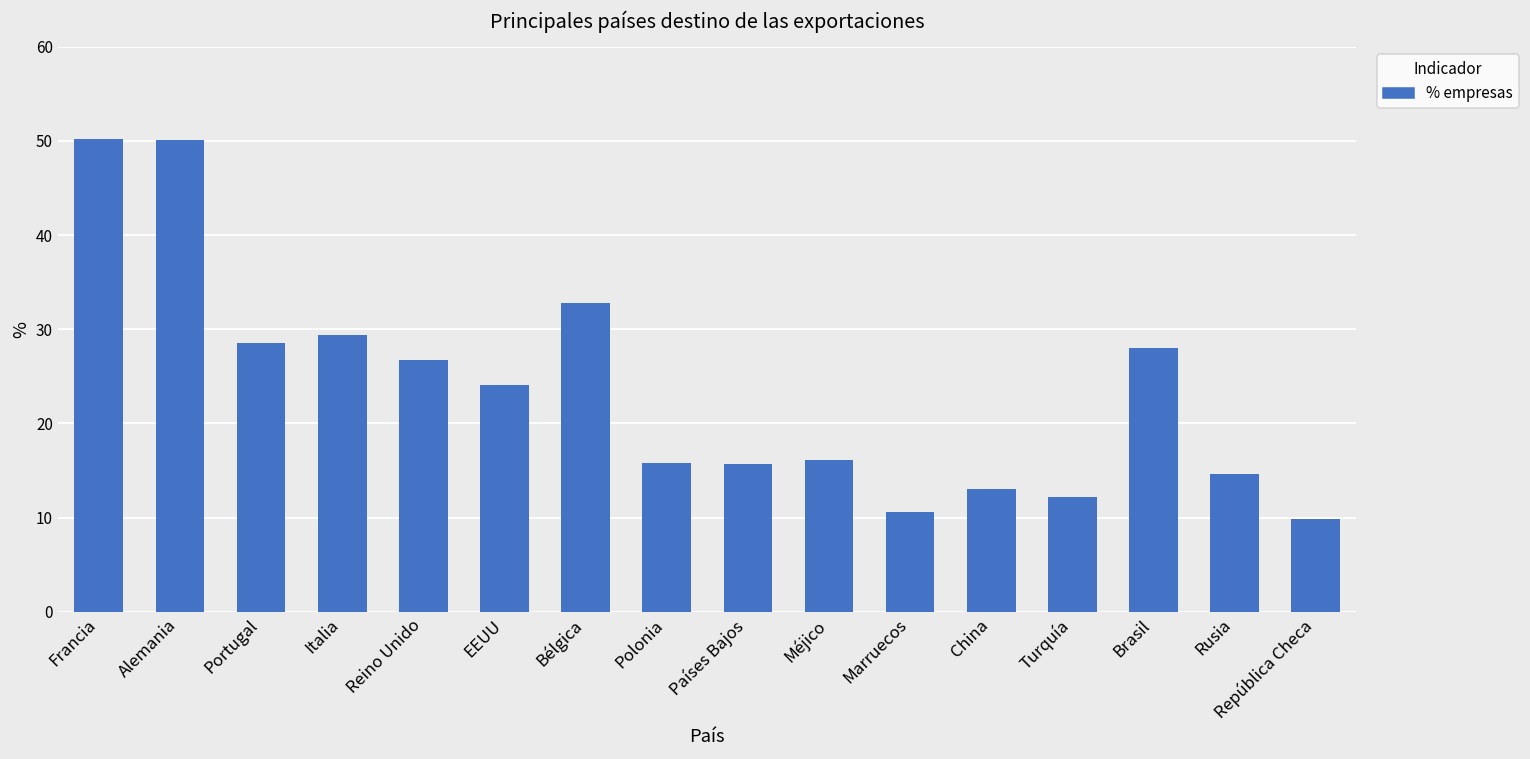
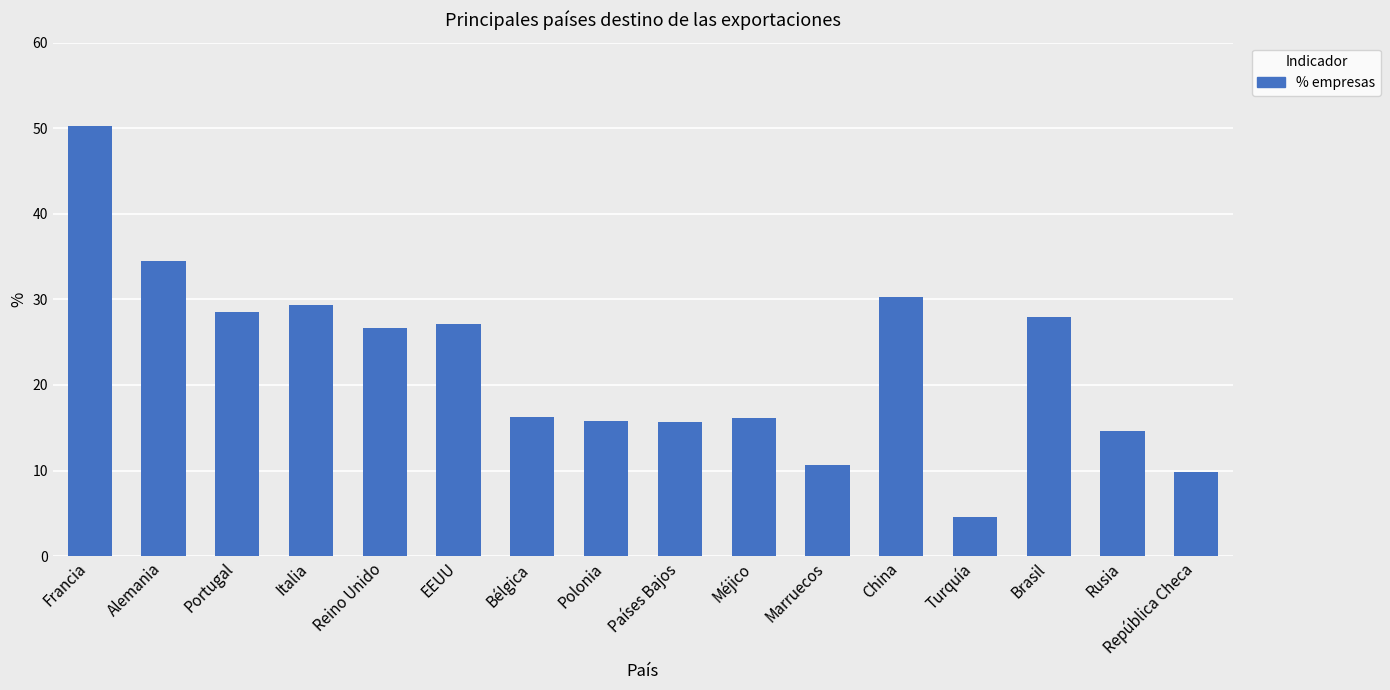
Alemania: 50 -> 34
EEUU: 24 -> 27
Bélgica: 33 -> 16
China: 13 -> 30
Turquía: 12 -> 5
